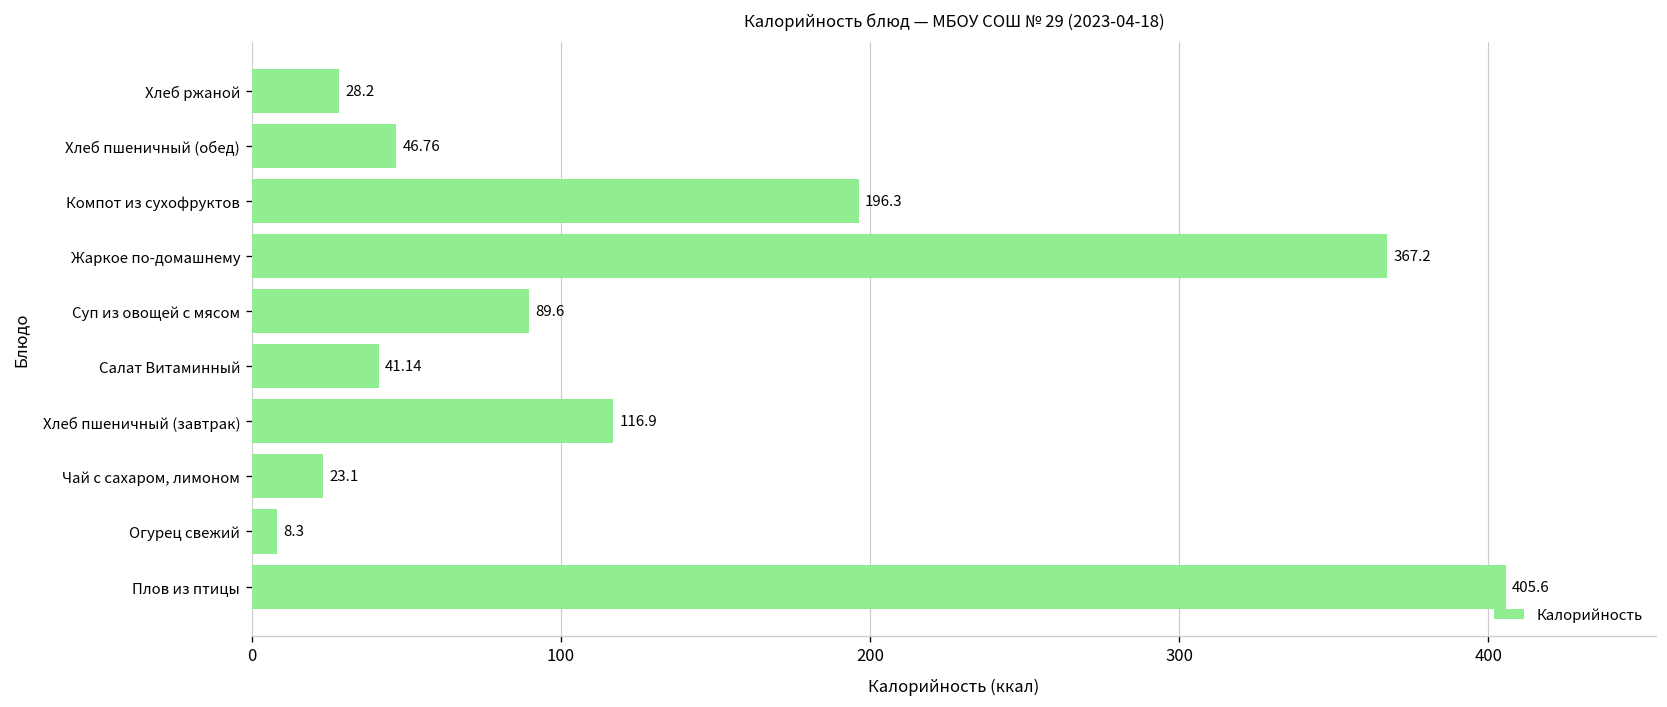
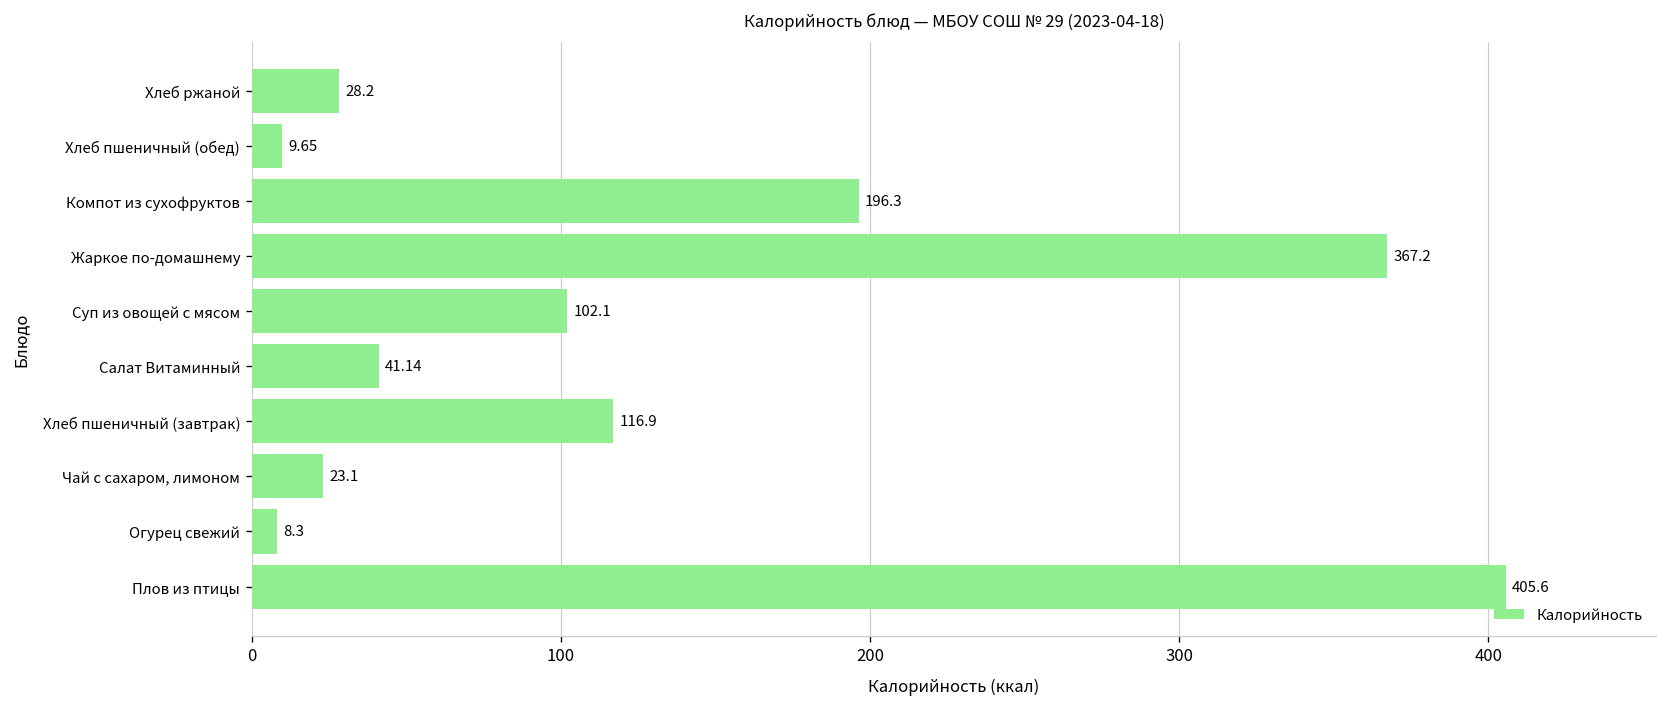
Хлеб пшеничный (обед): 46.76 -> 9.65
Суп из овощей с мясом: 89.6 -> 102.1
